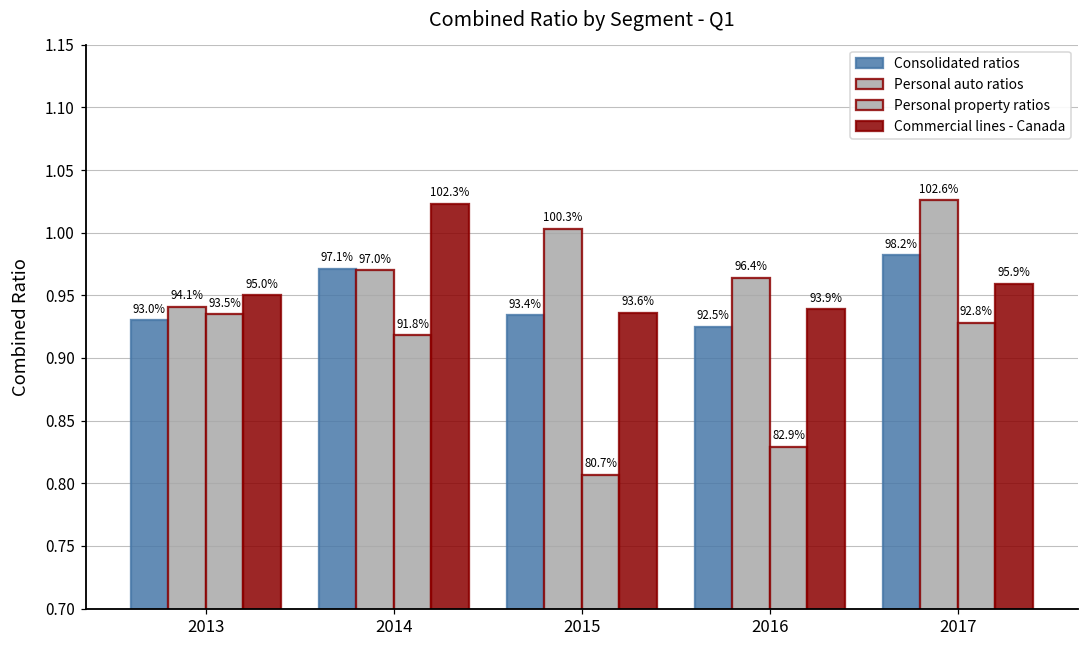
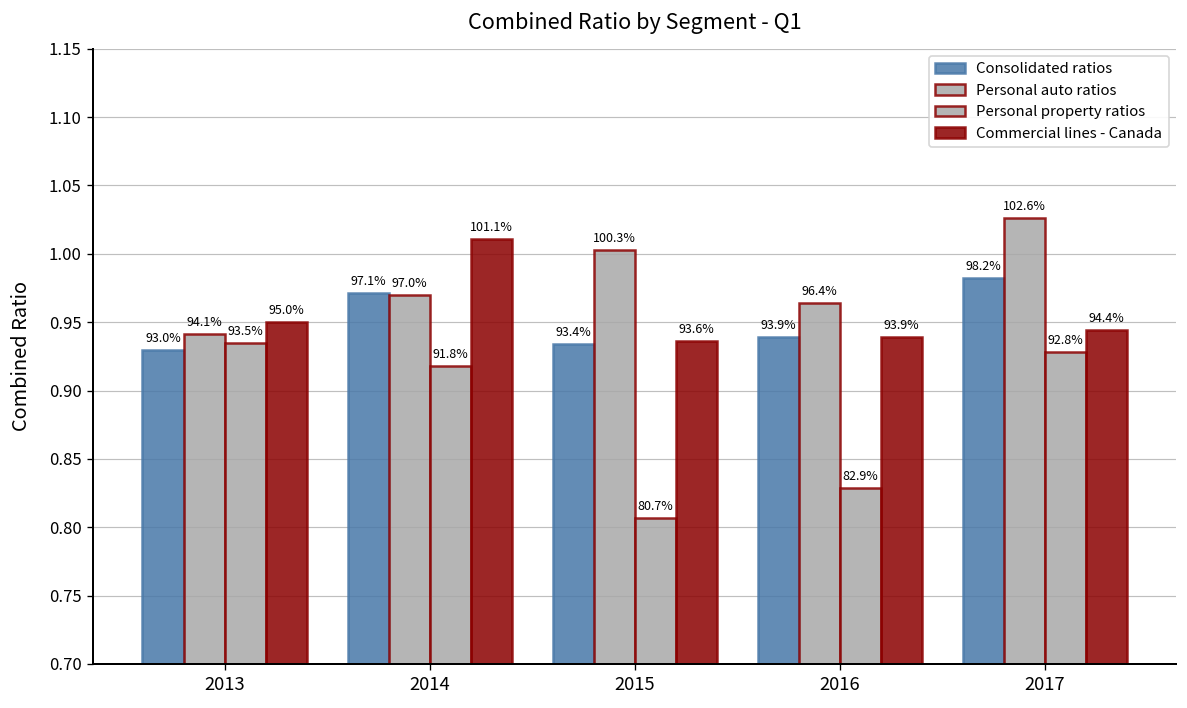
Commercial lines - Canada, 2014: 102.3% -> 101.1%
Consolidated ratios, 2016: 92.5% -> 93.9%
Commercial lines - Canada, 2017: 95.9% -> 94.4%
